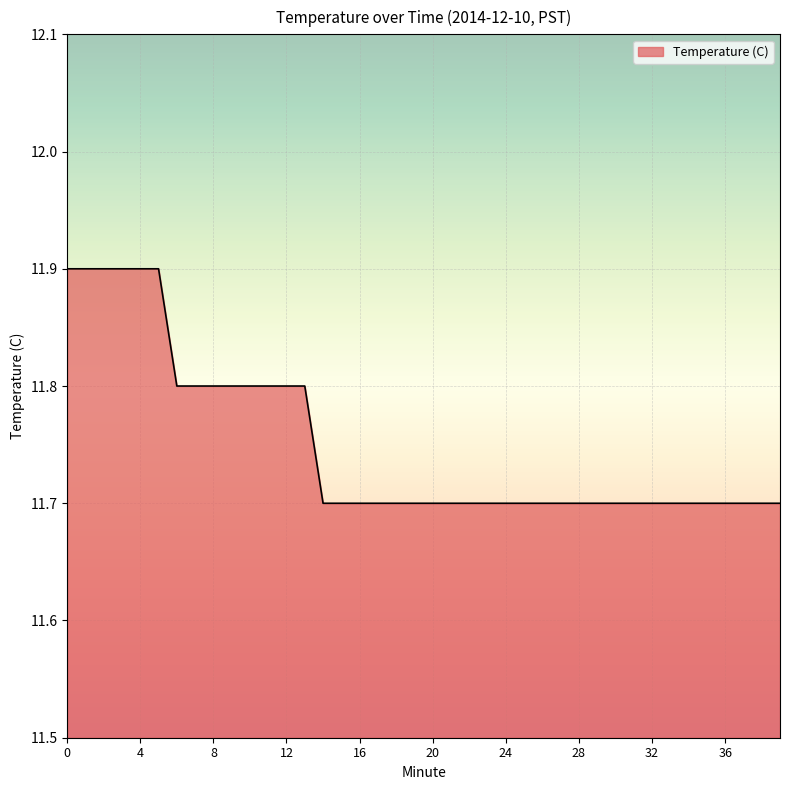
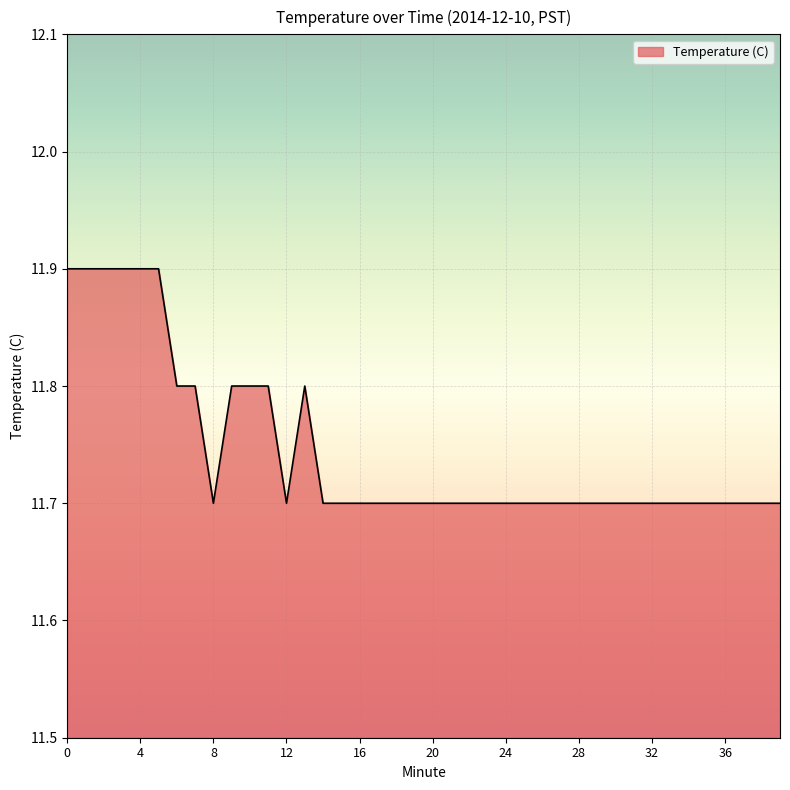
8: 11.8 -> 11.7
12: 11.8 -> 11.7
